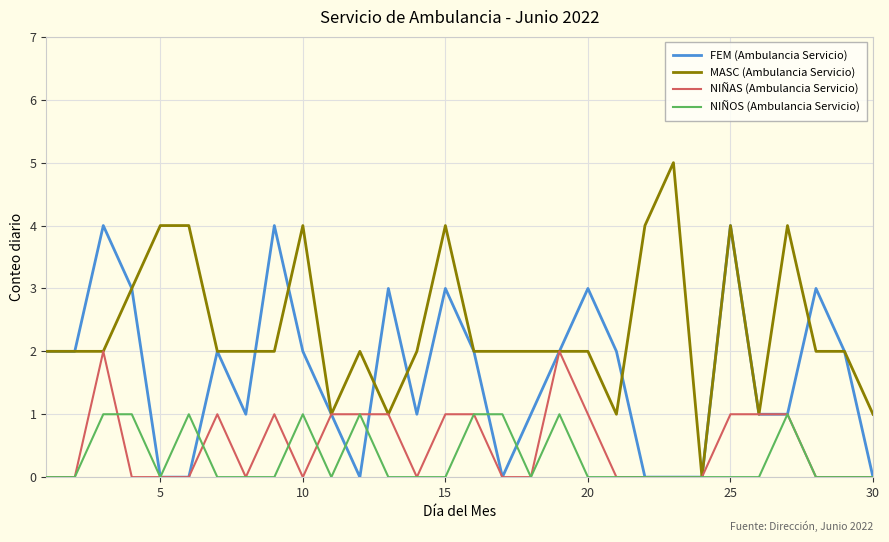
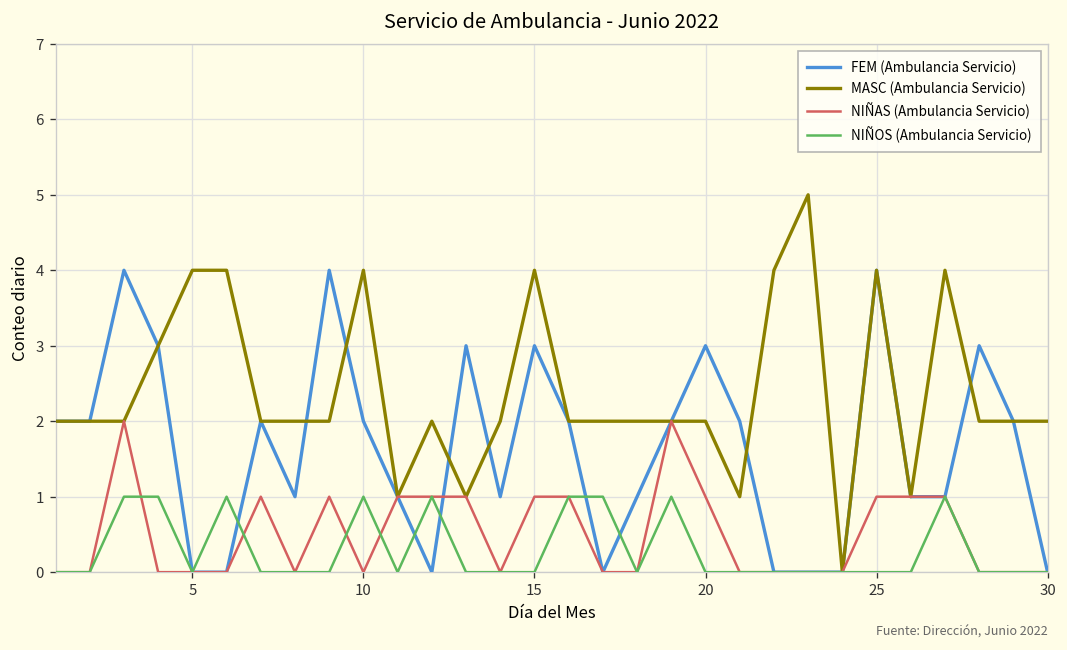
MASC (Ambulancia Servicio), 30: 1 -> 2
